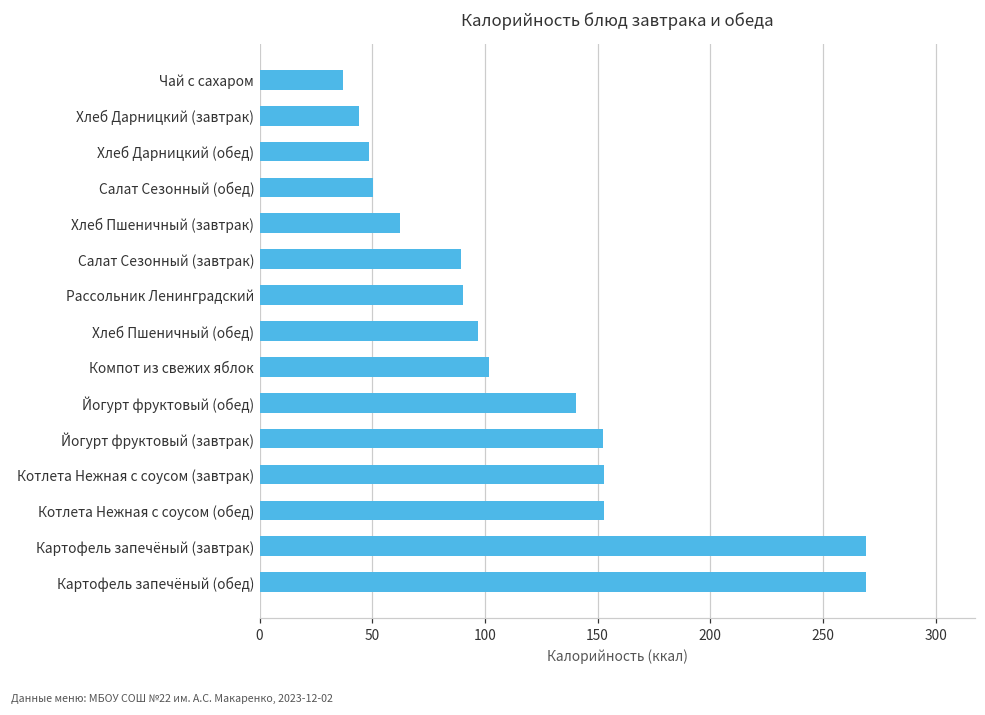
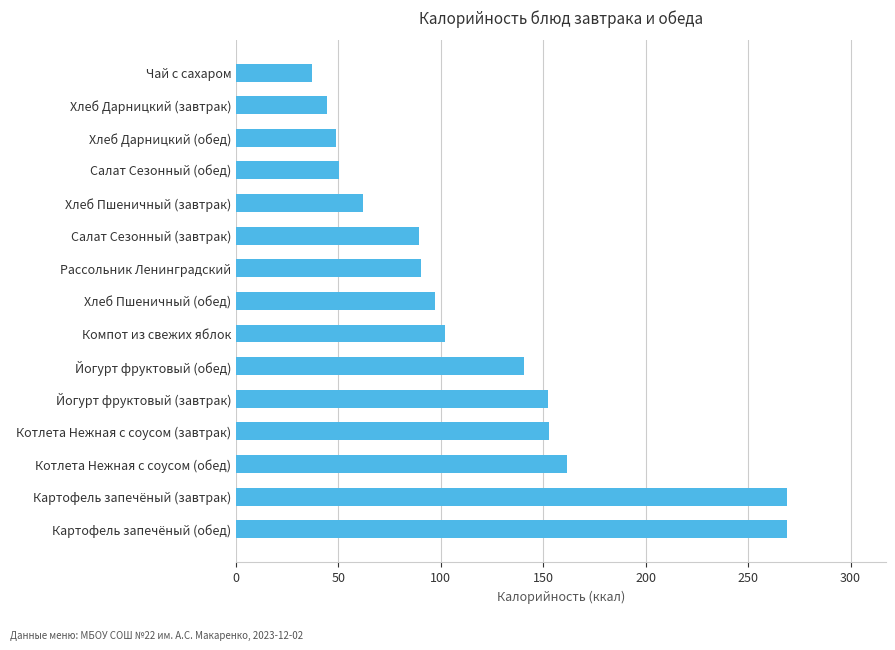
Котлета Нежная с соусом (обед): 153 -> 162
